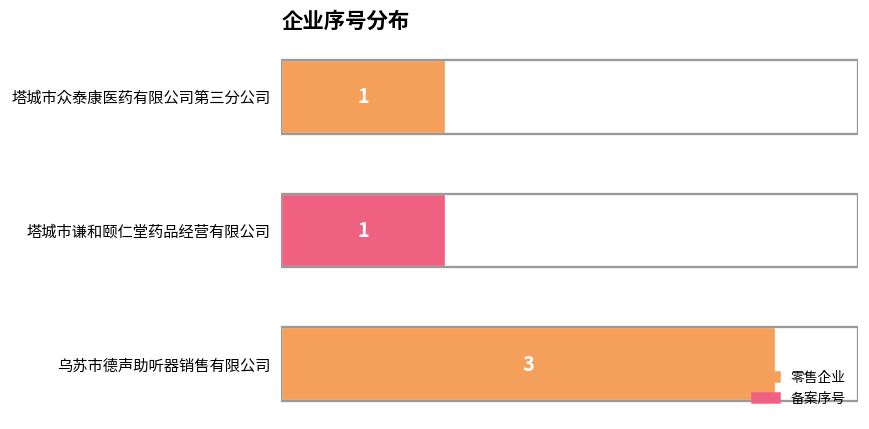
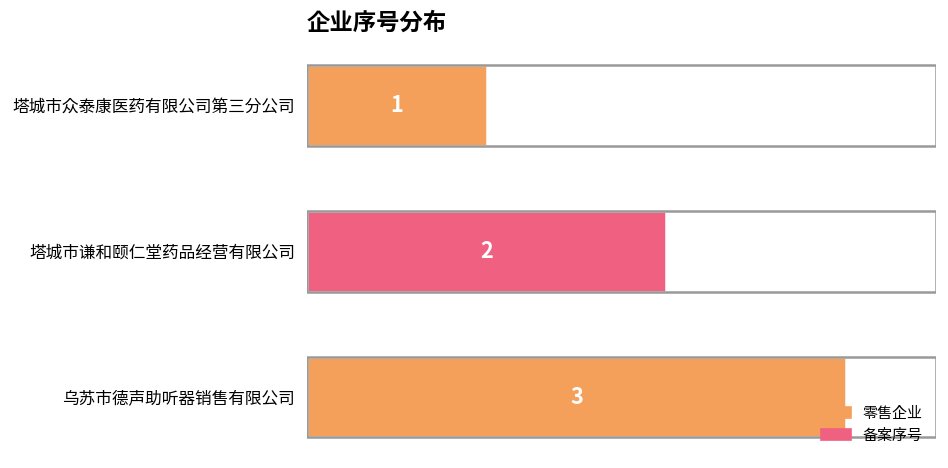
塔城市谦和颐仁堂药品经营有限公司: 1 -> 2
